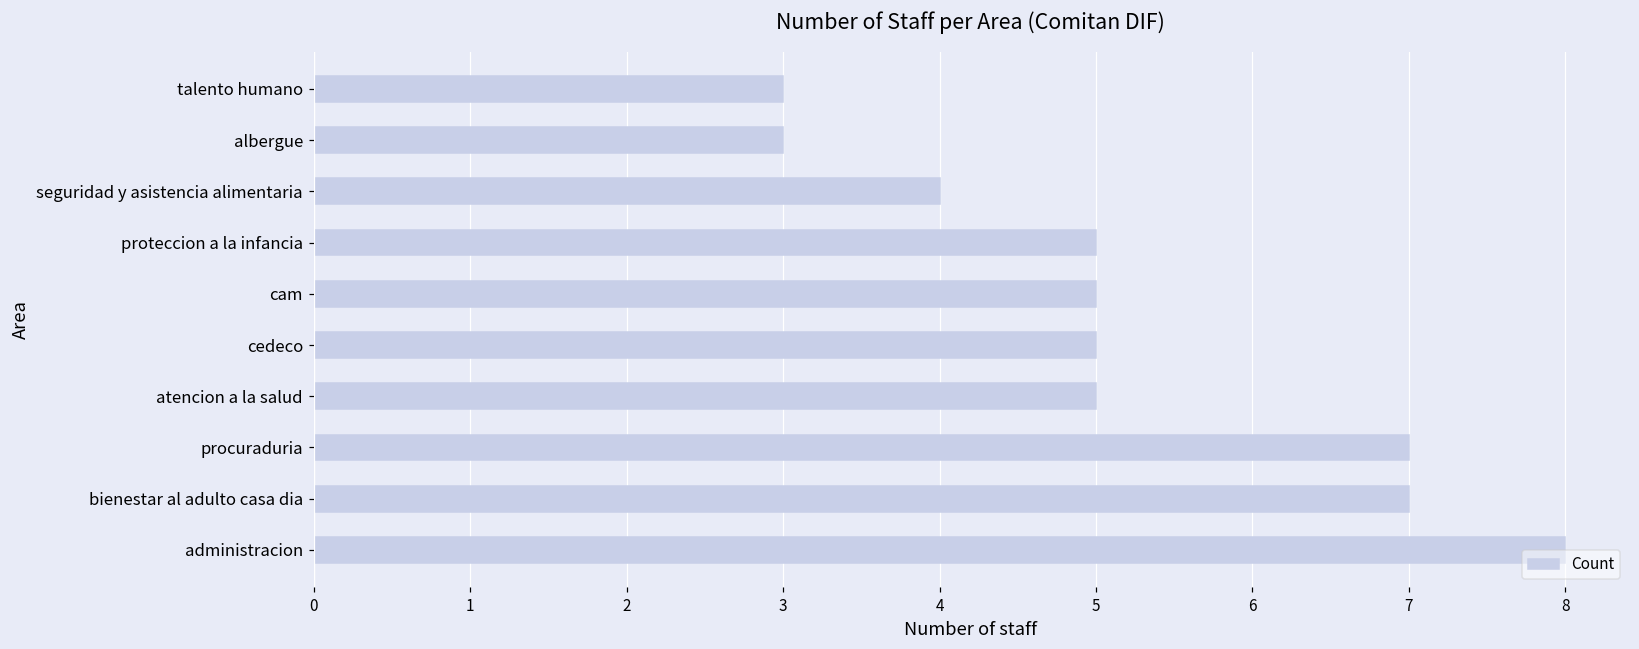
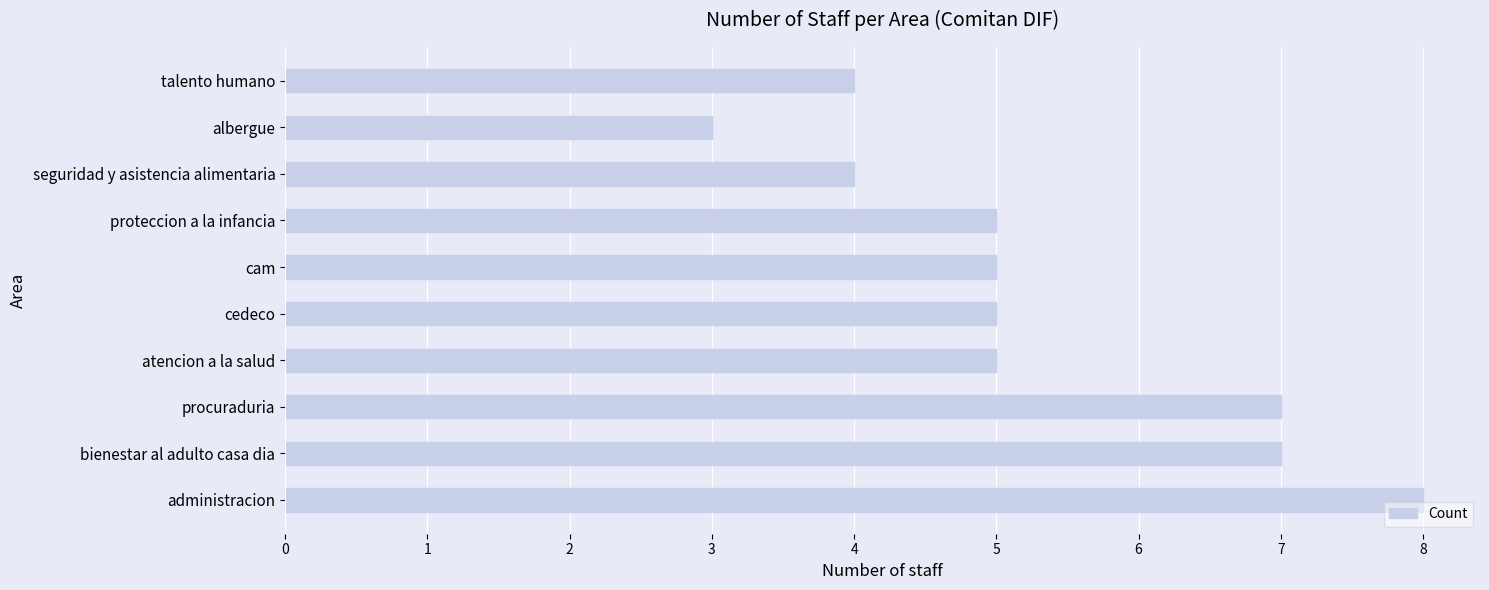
talento humano: 3 -> 4
